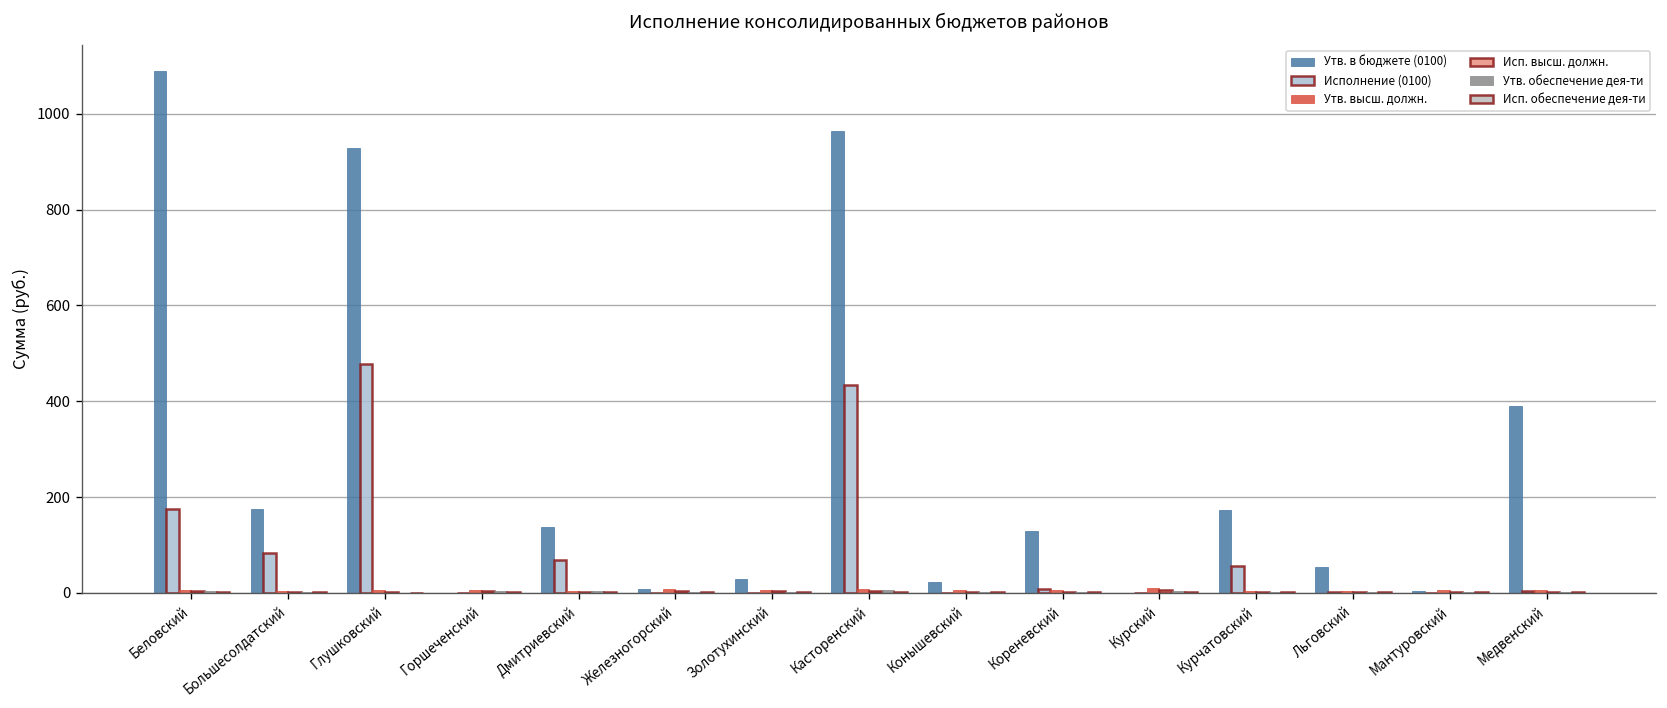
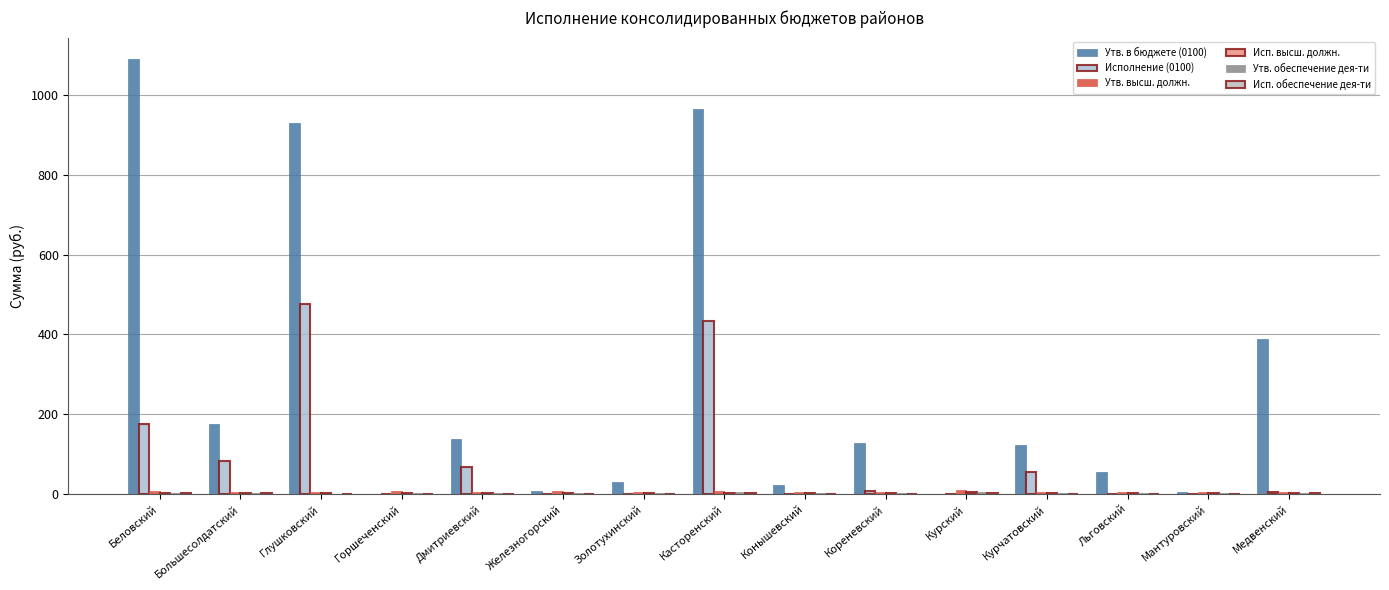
Утв. в бюджете (0100), Курчатовский: 170 -> 120
